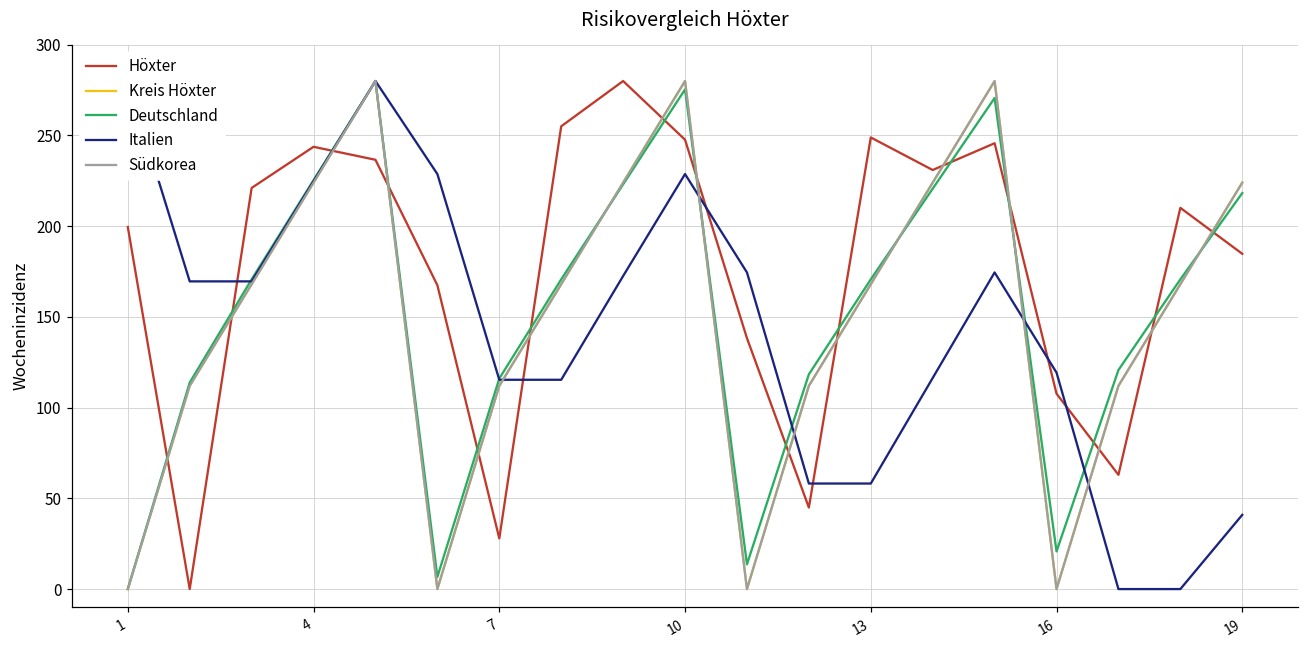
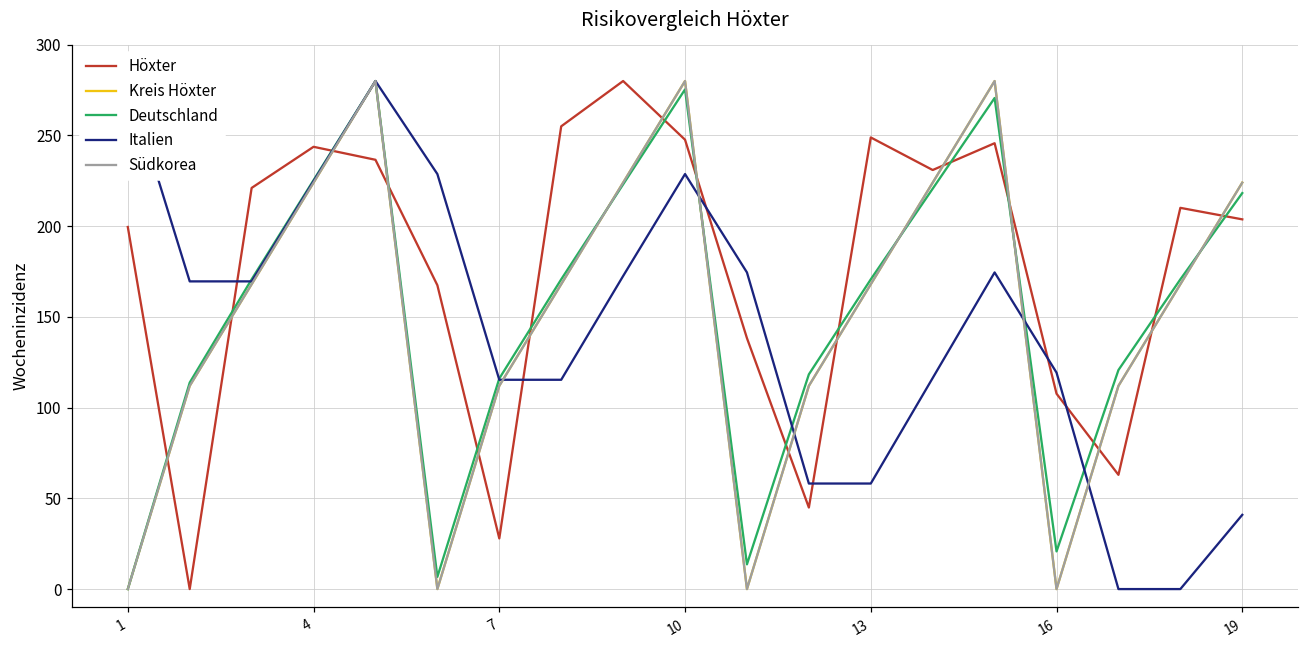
Höxter, 19: 185 -> 204
